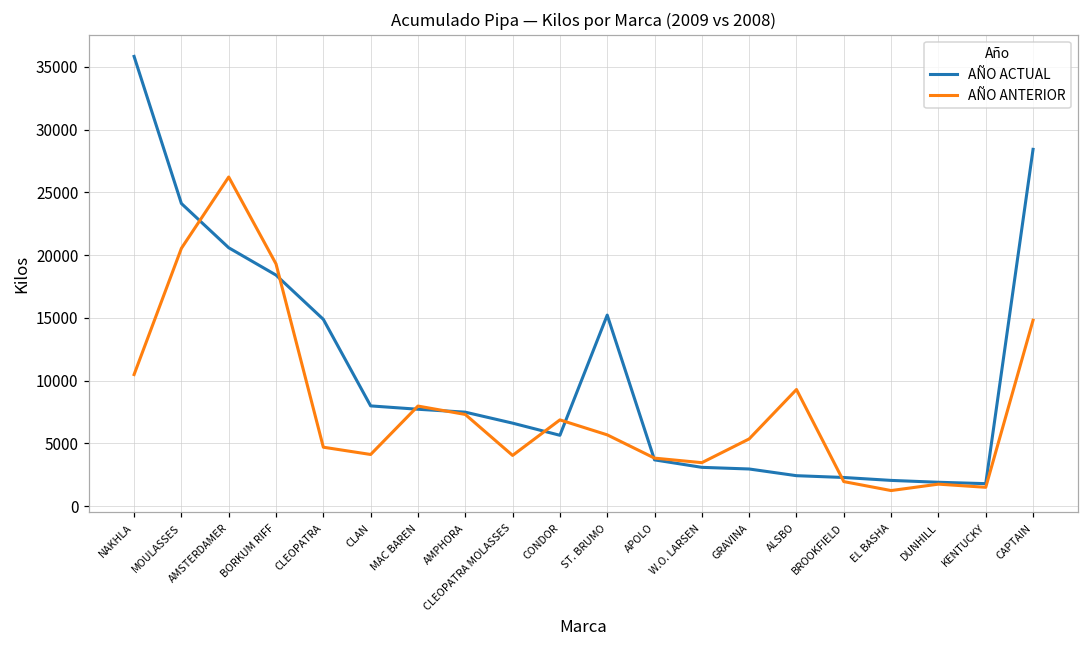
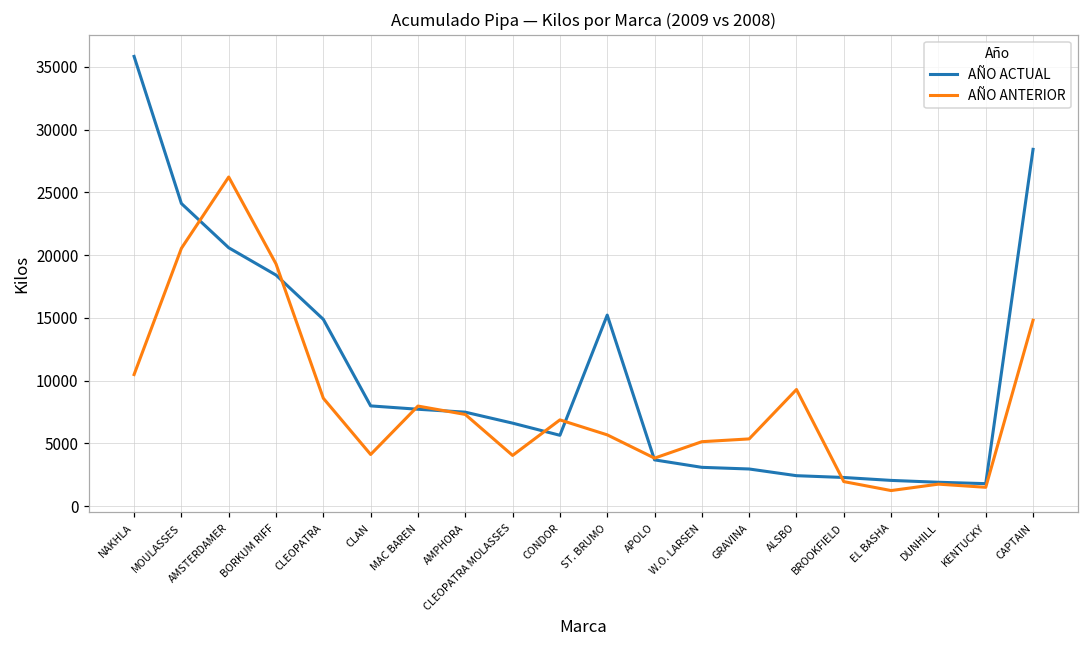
AÑO ANTERIOR, CLEOPATRA: 4700 -> 8600
AÑO ANTERIOR, W.O. LARSEN: 3500 -> 5100
